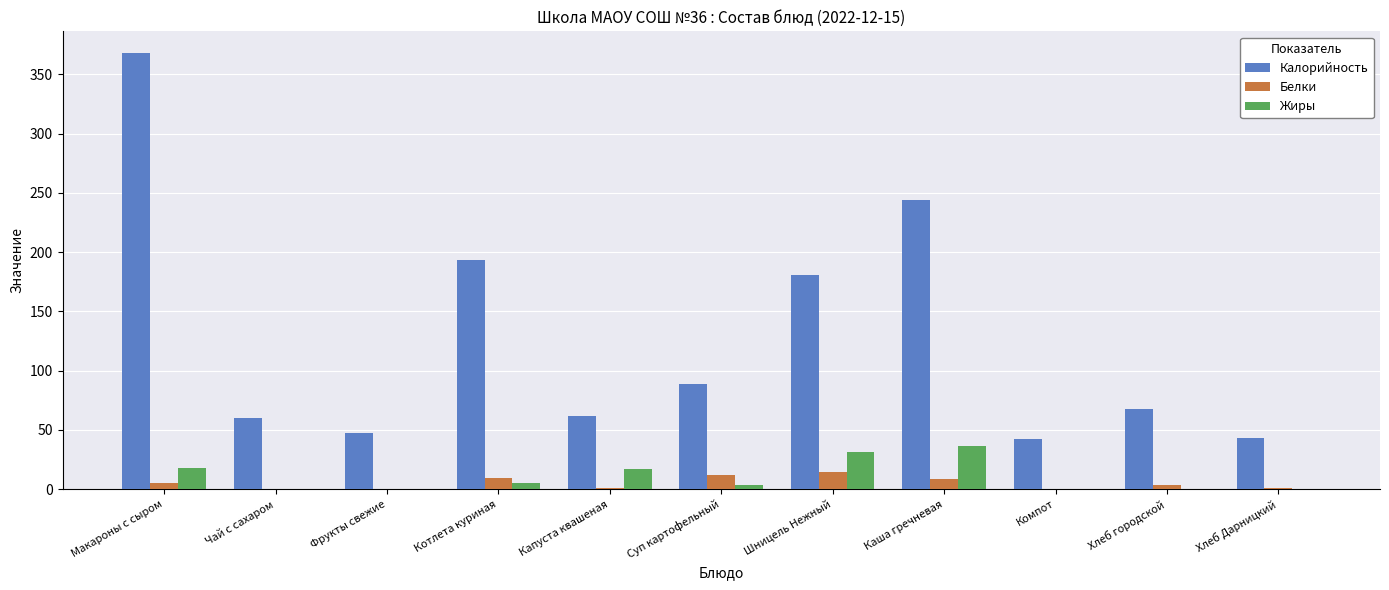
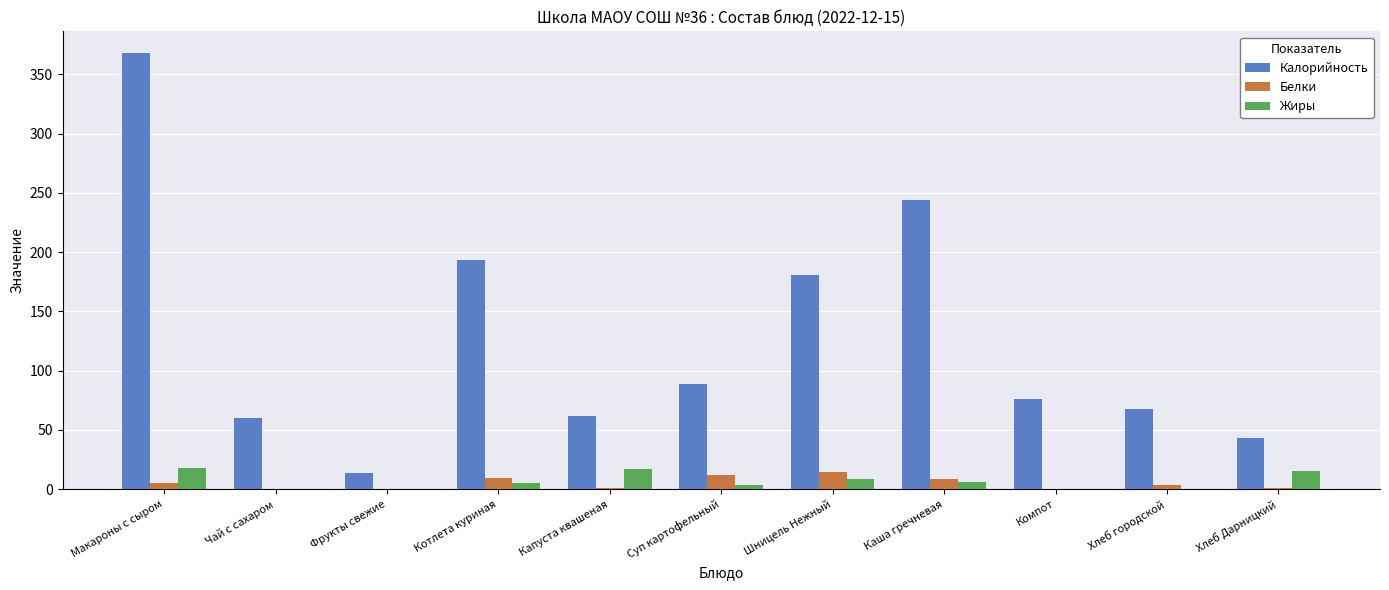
Калорийность, Фрукты свежие: 47 -> 14
Жиры, Шницель Нежный: 31 -> 9
Жиры, Каша гречневая: 36 -> 6
Калорийность, Компот: 42 -> 76
Жиры, Хлеб Дарницкий: 0 -> 16
